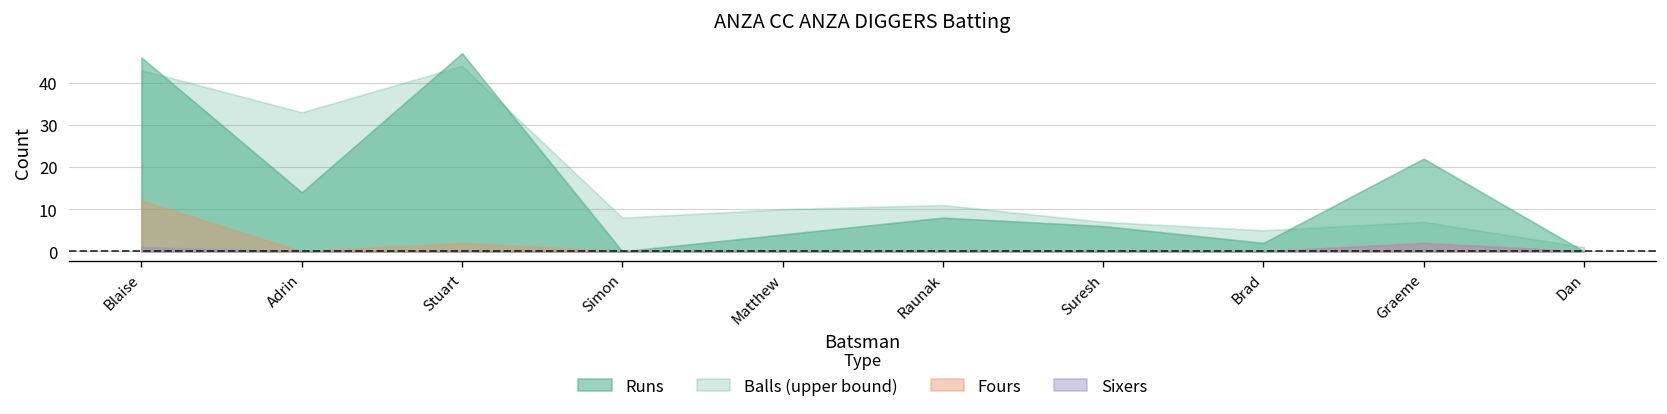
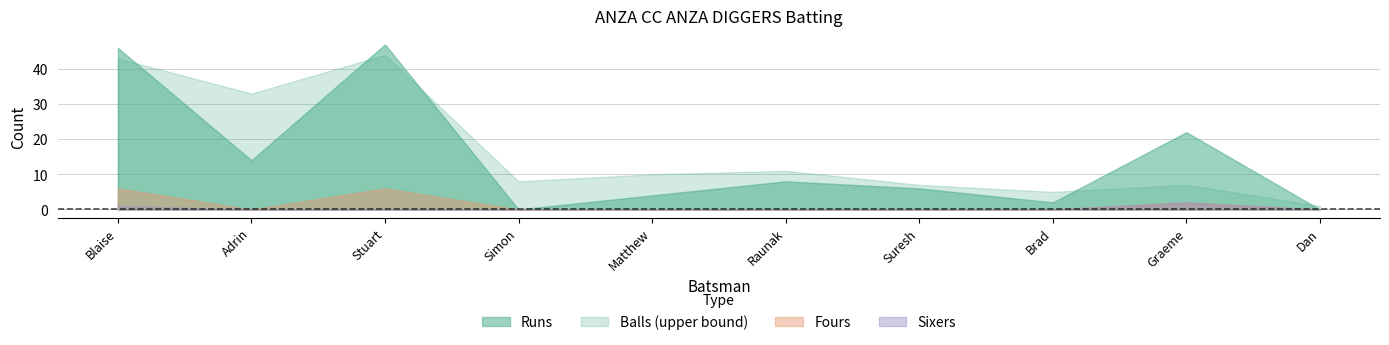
Fours, Blaise: 12 -> 6
Fours, Stuart: 2 -> 6
